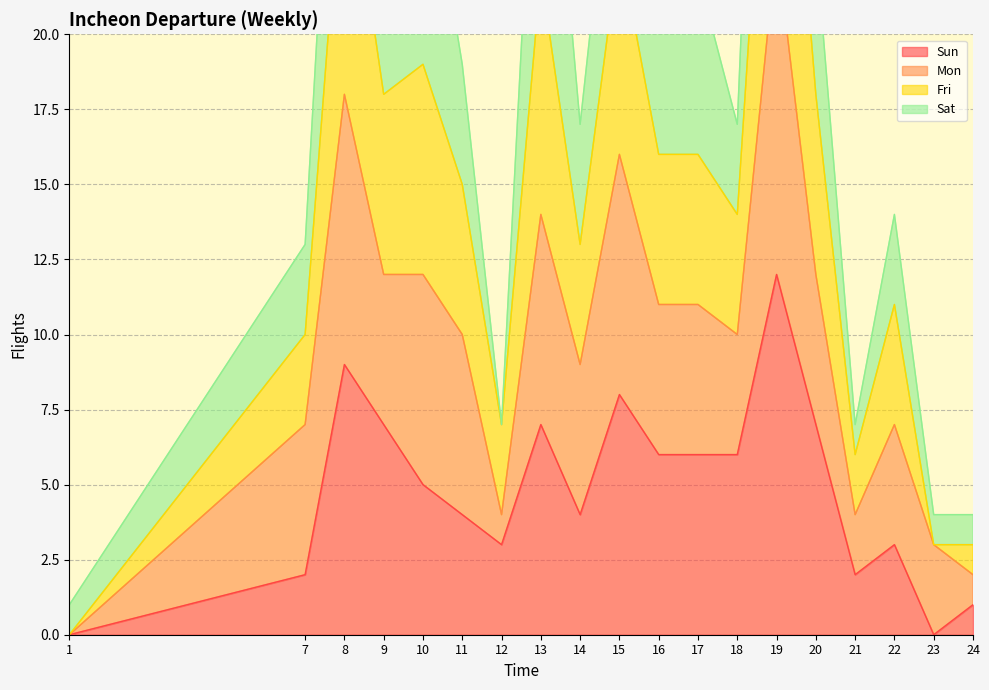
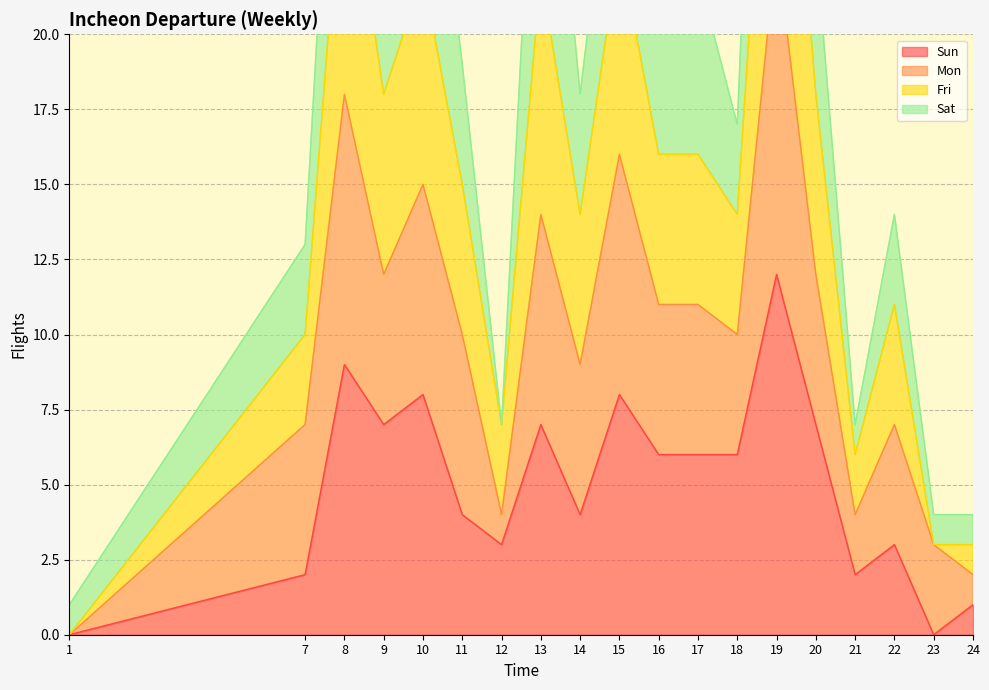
Sun, 10: 5 -> 8
Fri, 14: 4 -> 5
